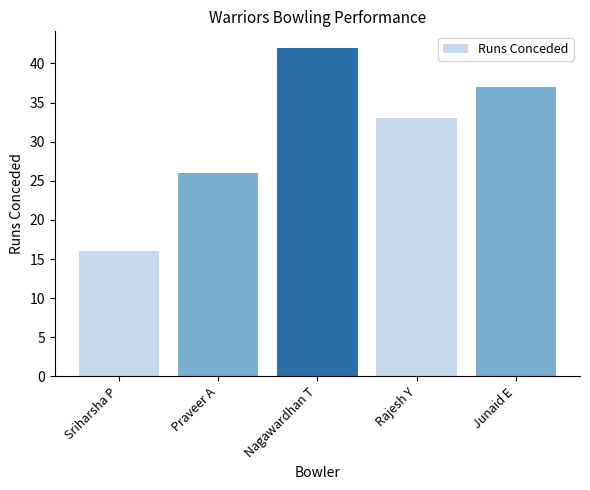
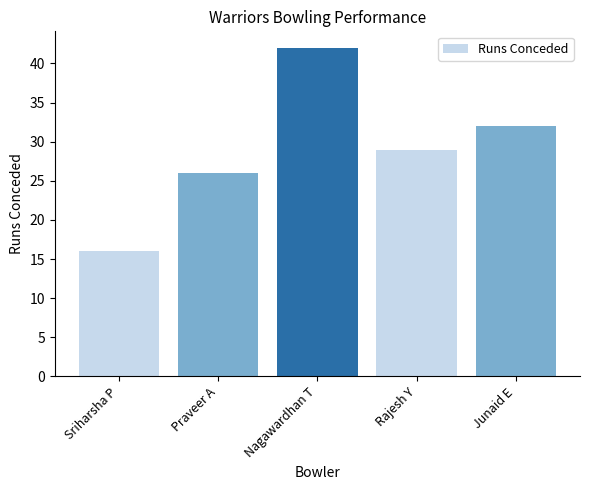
Rajesh Y: 33 -> 29
Junaid E: 37 -> 32
